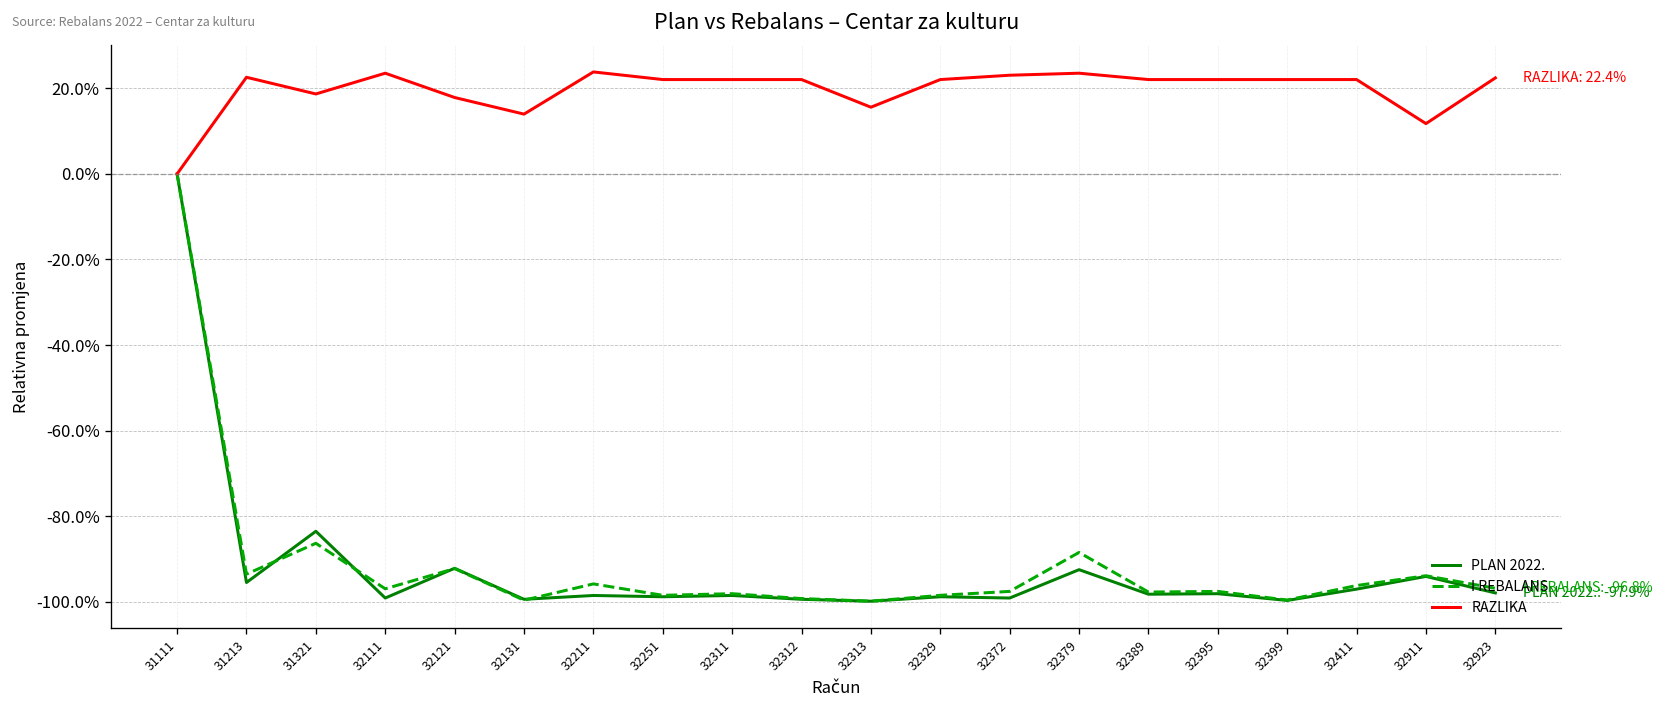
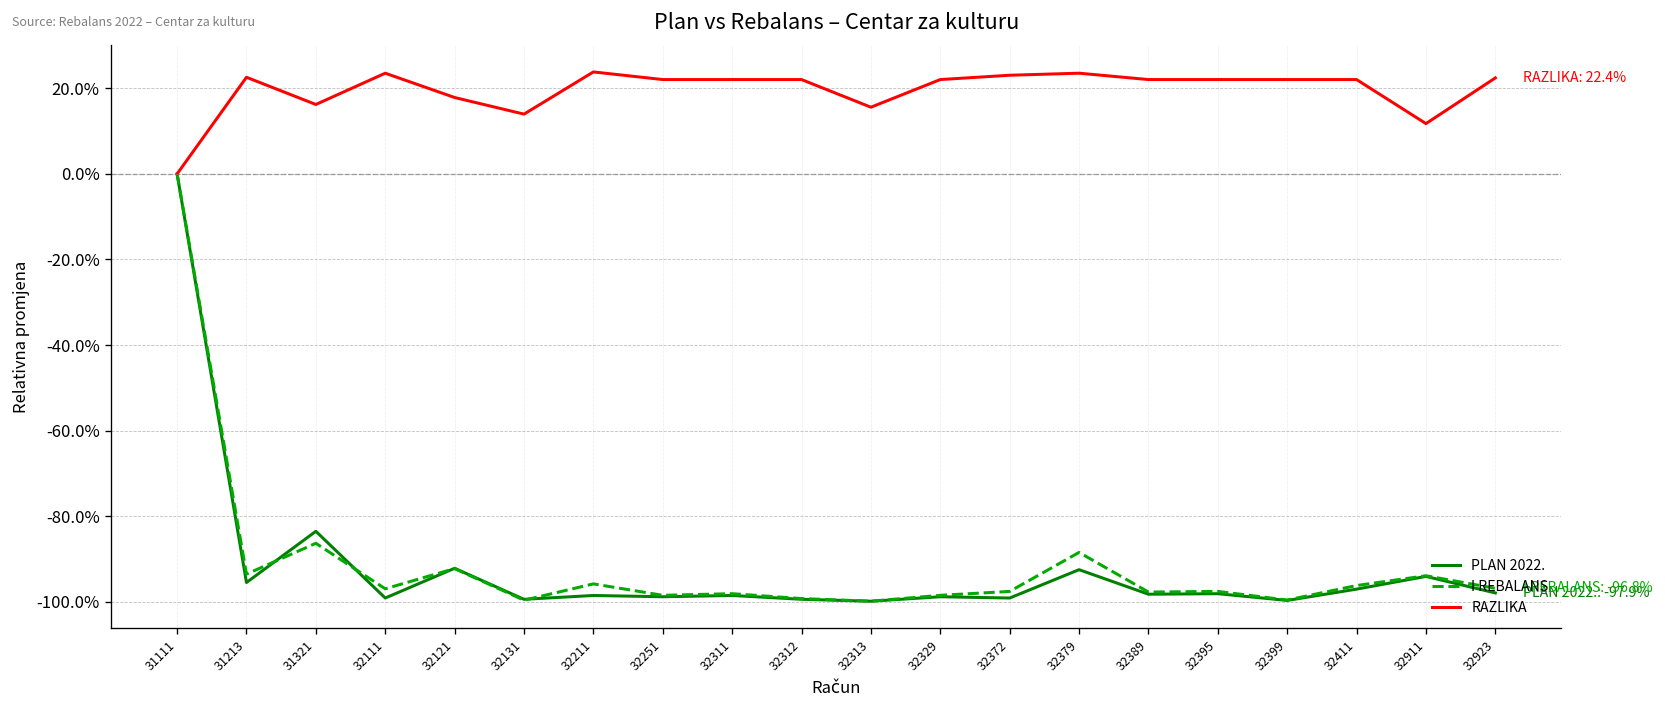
RAZLIKA, 31321: 19% -> 16%
